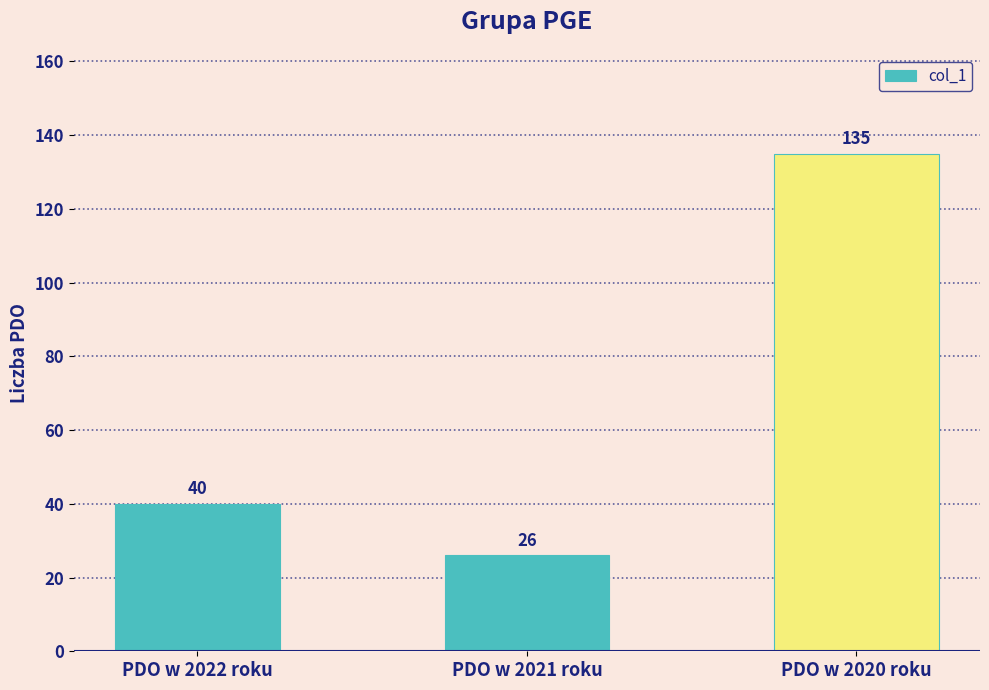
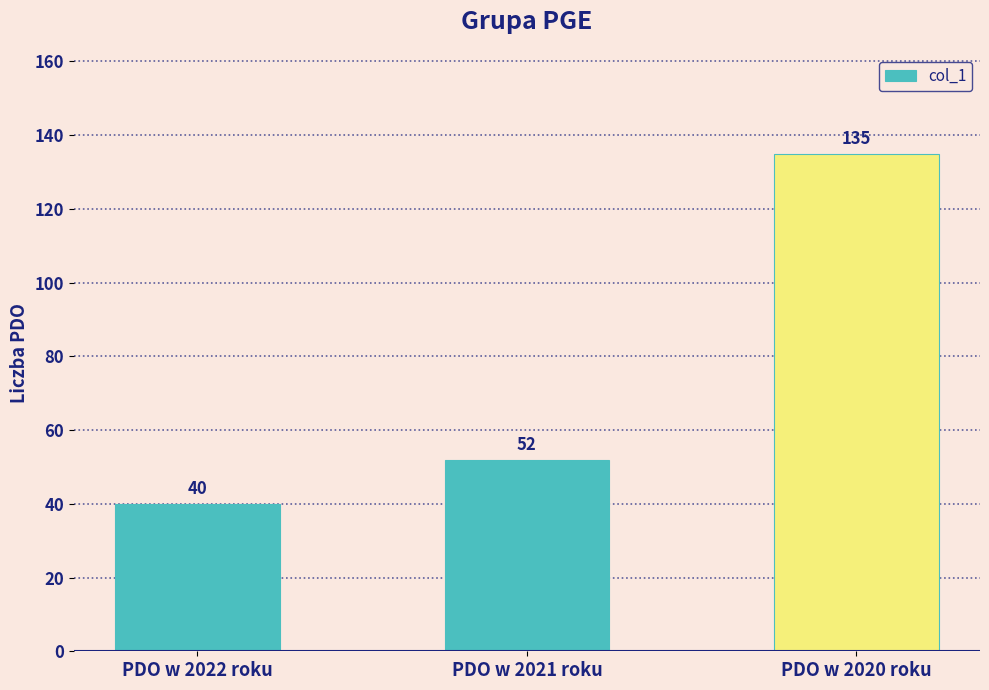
PDO w 2021 roku: 26 -> 52
